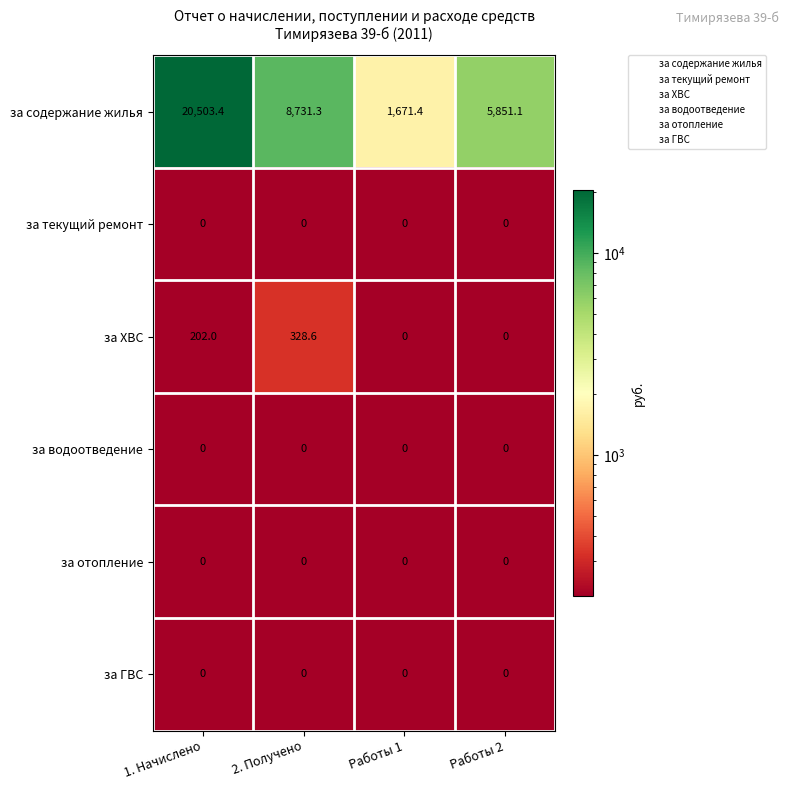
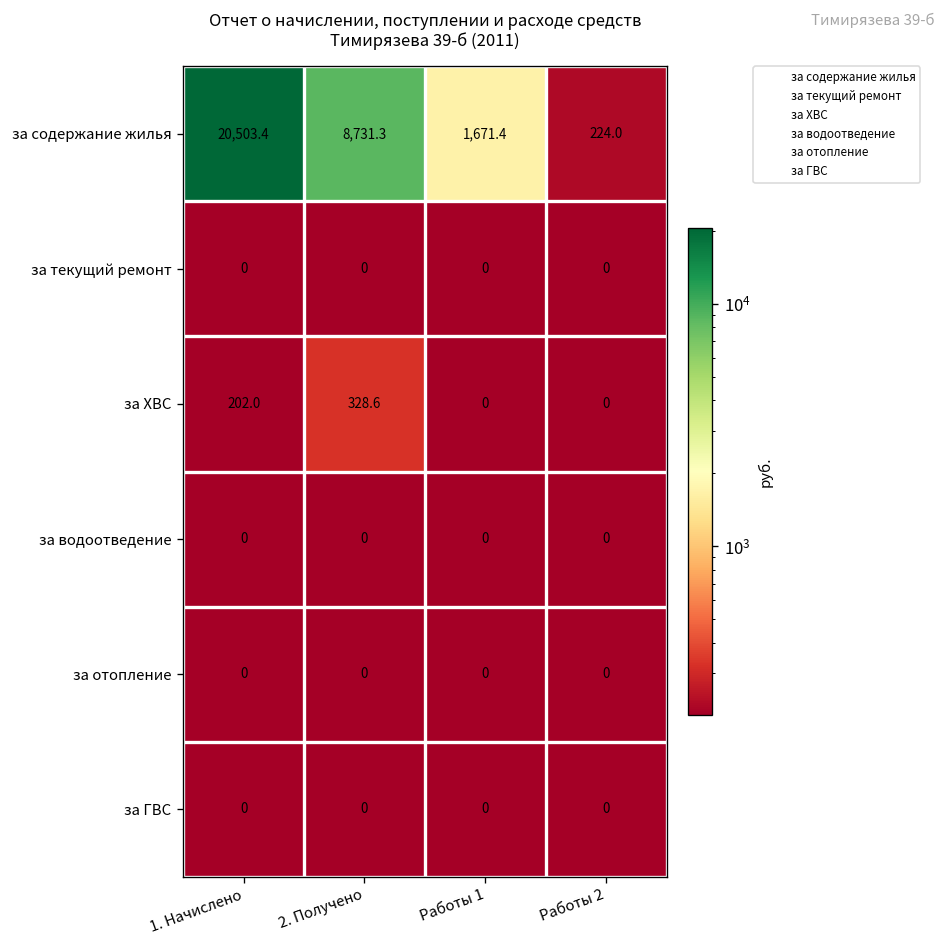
за содержание жилья, Работы 2: 5,851.1 -> 224.0
